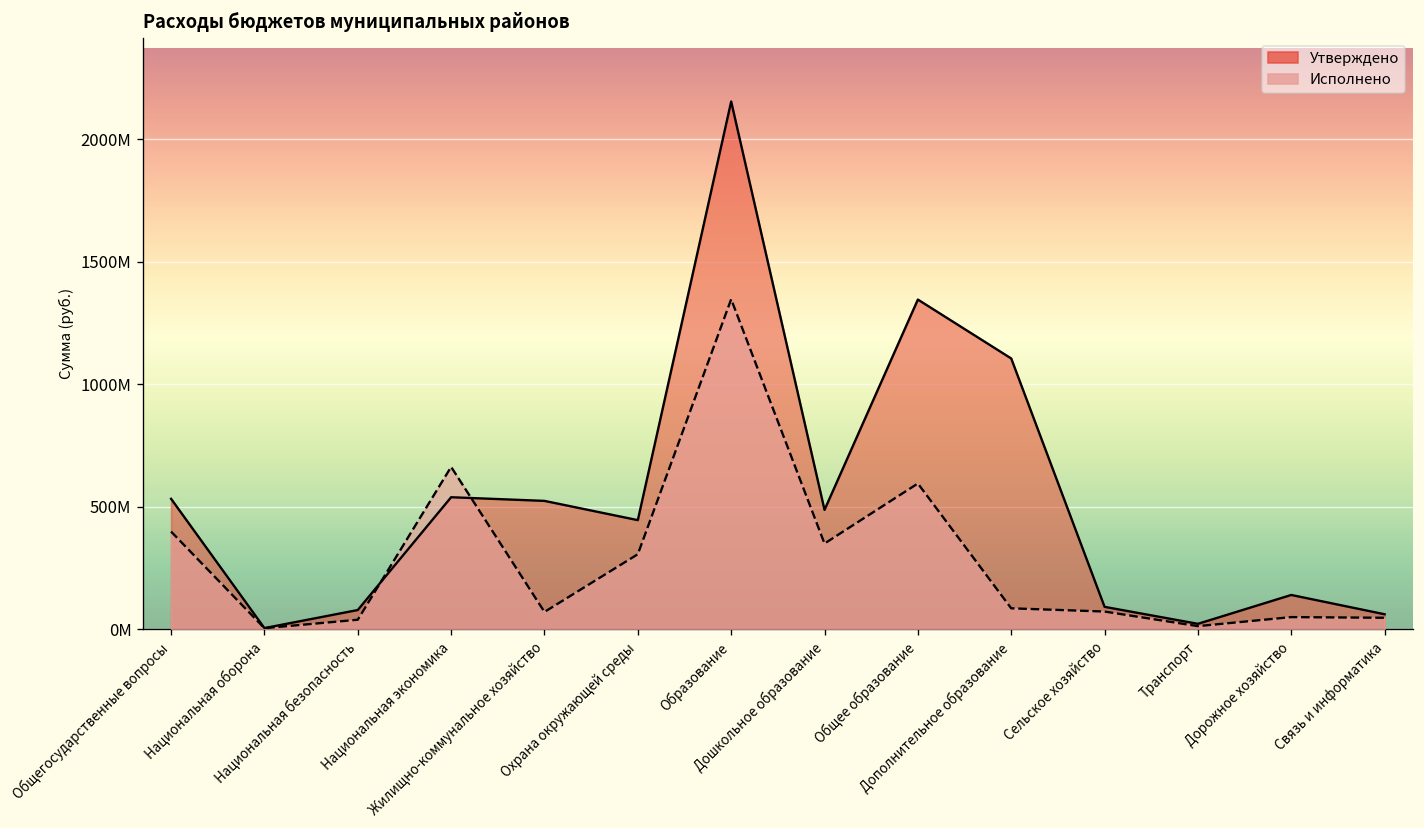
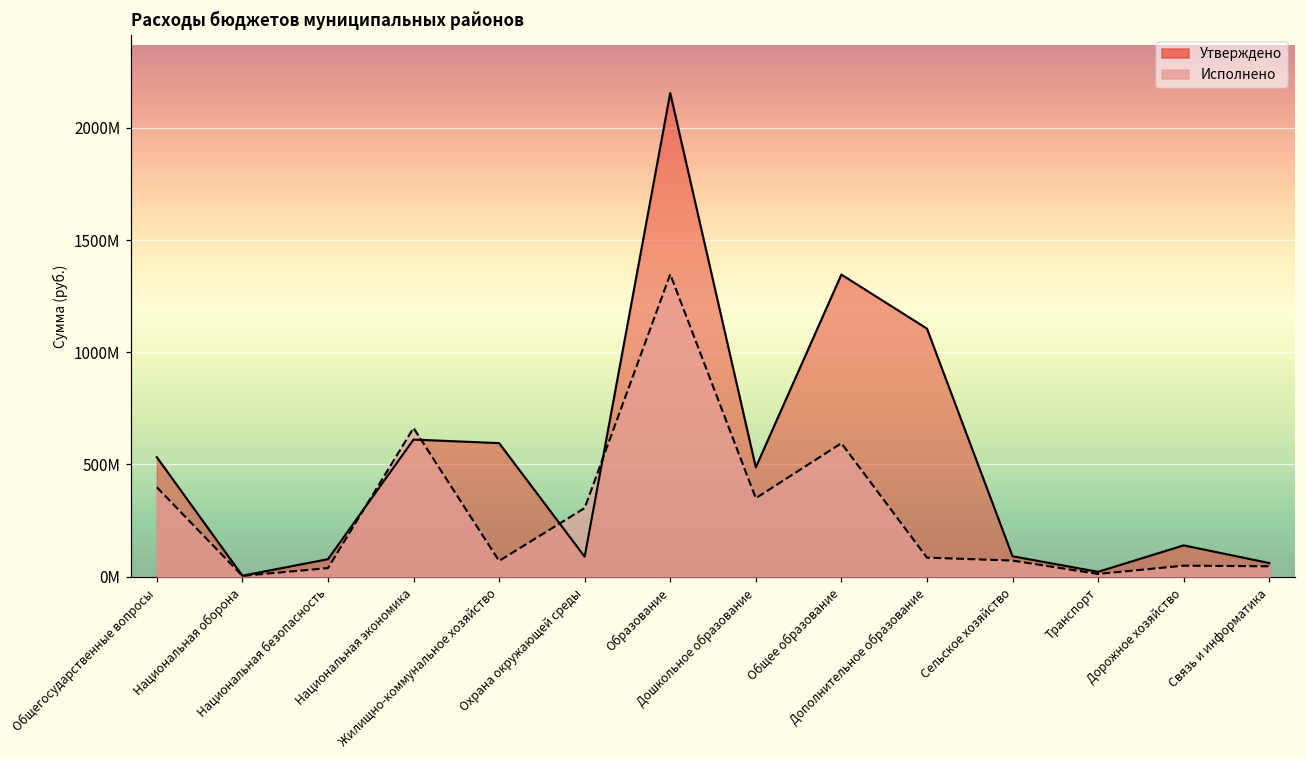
Утверждено, Национальная экономика: 540000000 -> 610000000
Утверждено, Жилищно-коммунальное хозяйство: 520000000 -> 600000000
Утверждено, Охрана окружающей среды: 440000000 -> 90000000
